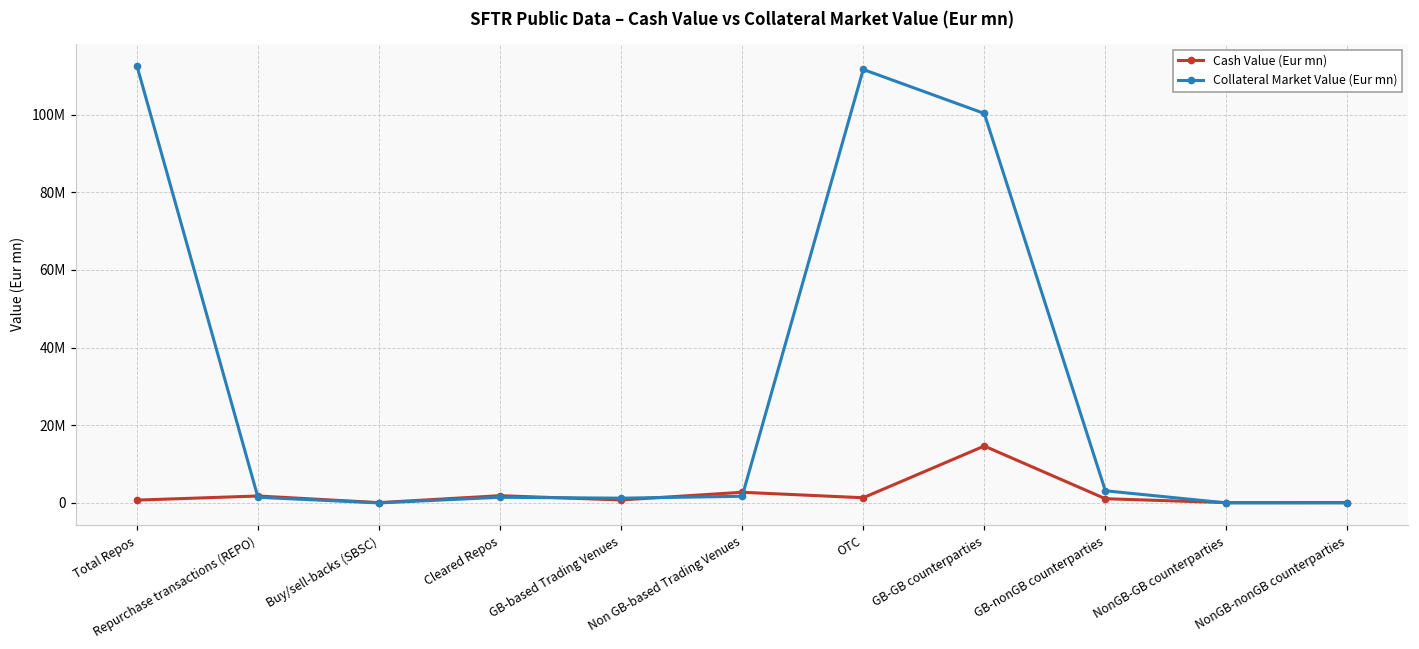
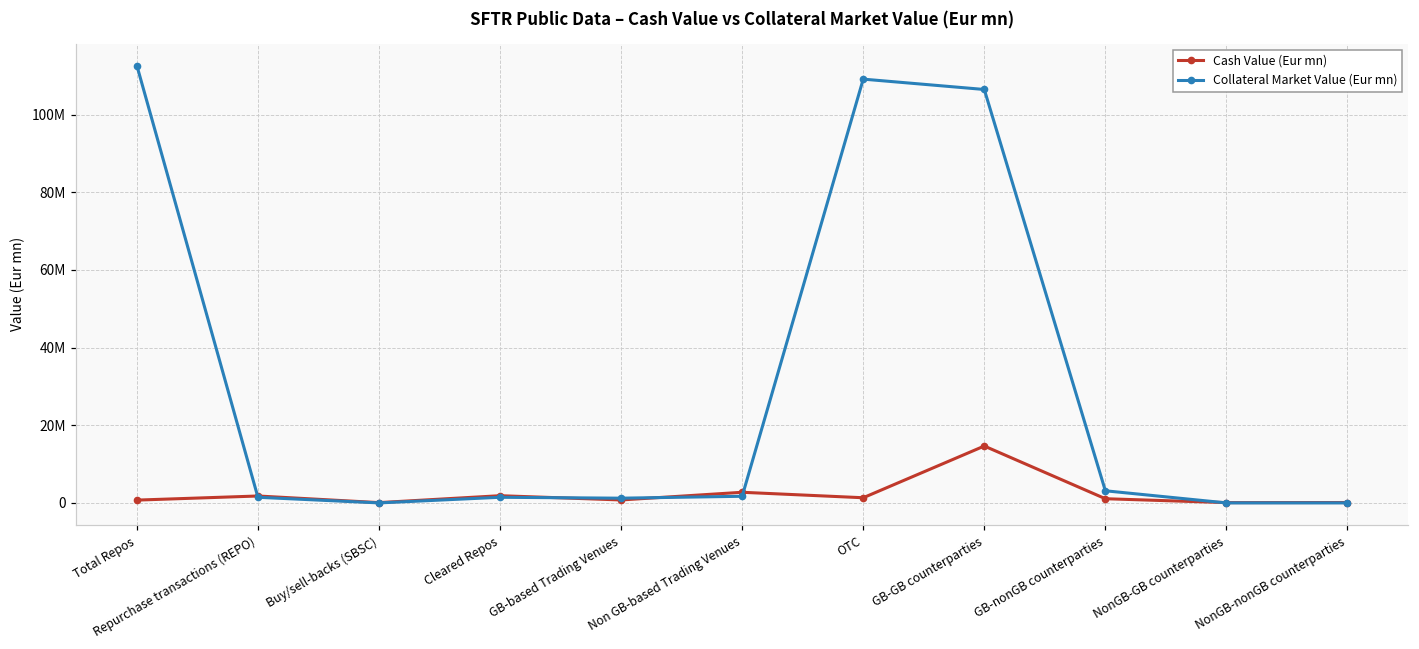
Collateral Market Value (Eur mn), OTC: 112000000 -> 109000000
Collateral Market Value (Eur mn), GB-GB counterparties: 100000000 -> 107000000
